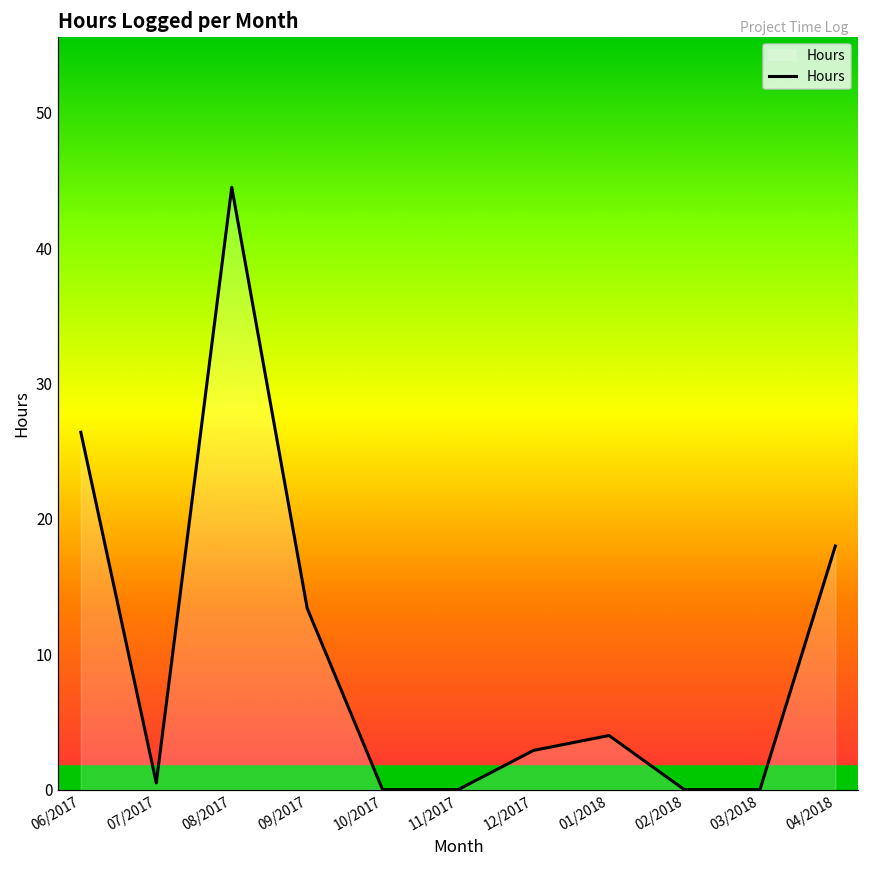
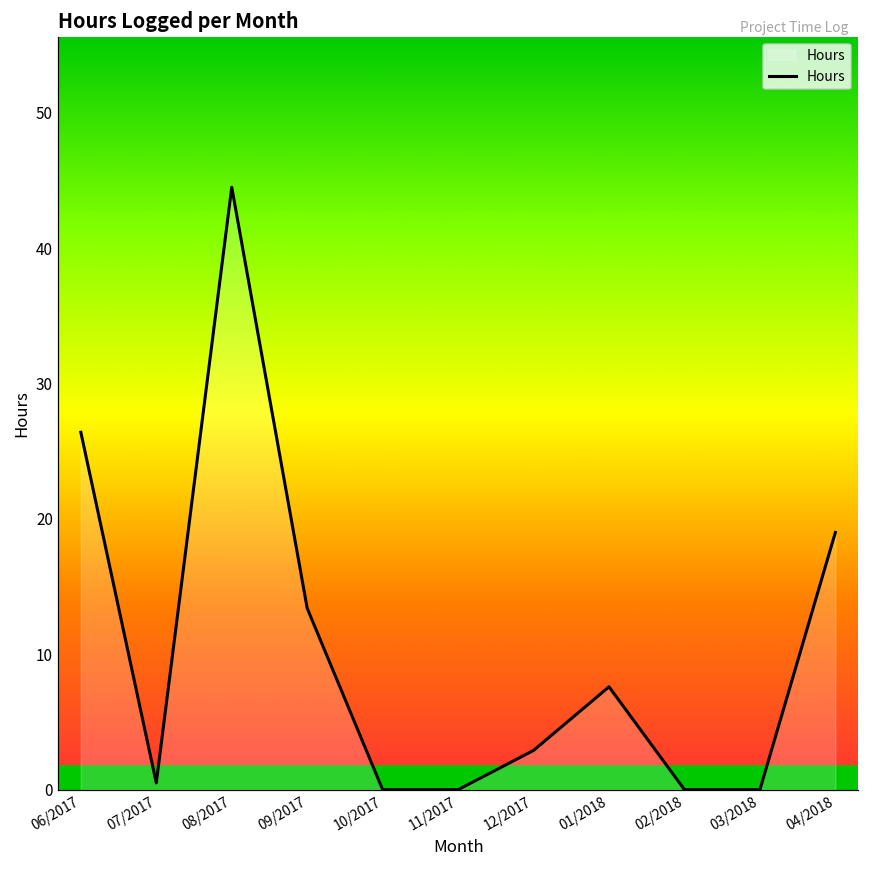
01/2018: 4.0 -> 7.6
04/2018: 18 -> 19
